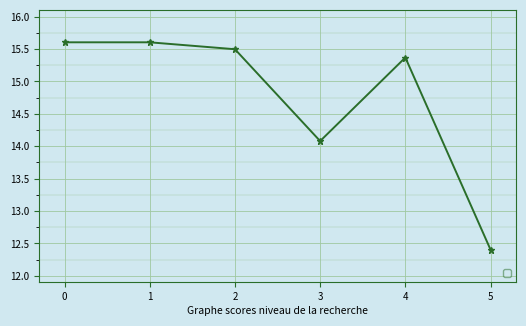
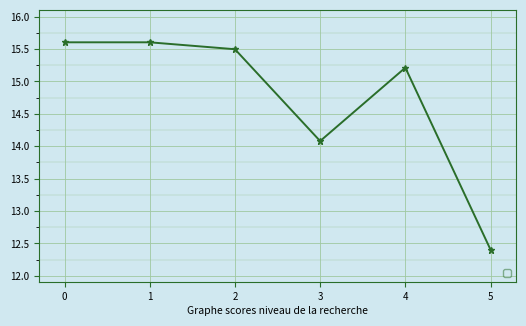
4: 15.4 -> 15.2
